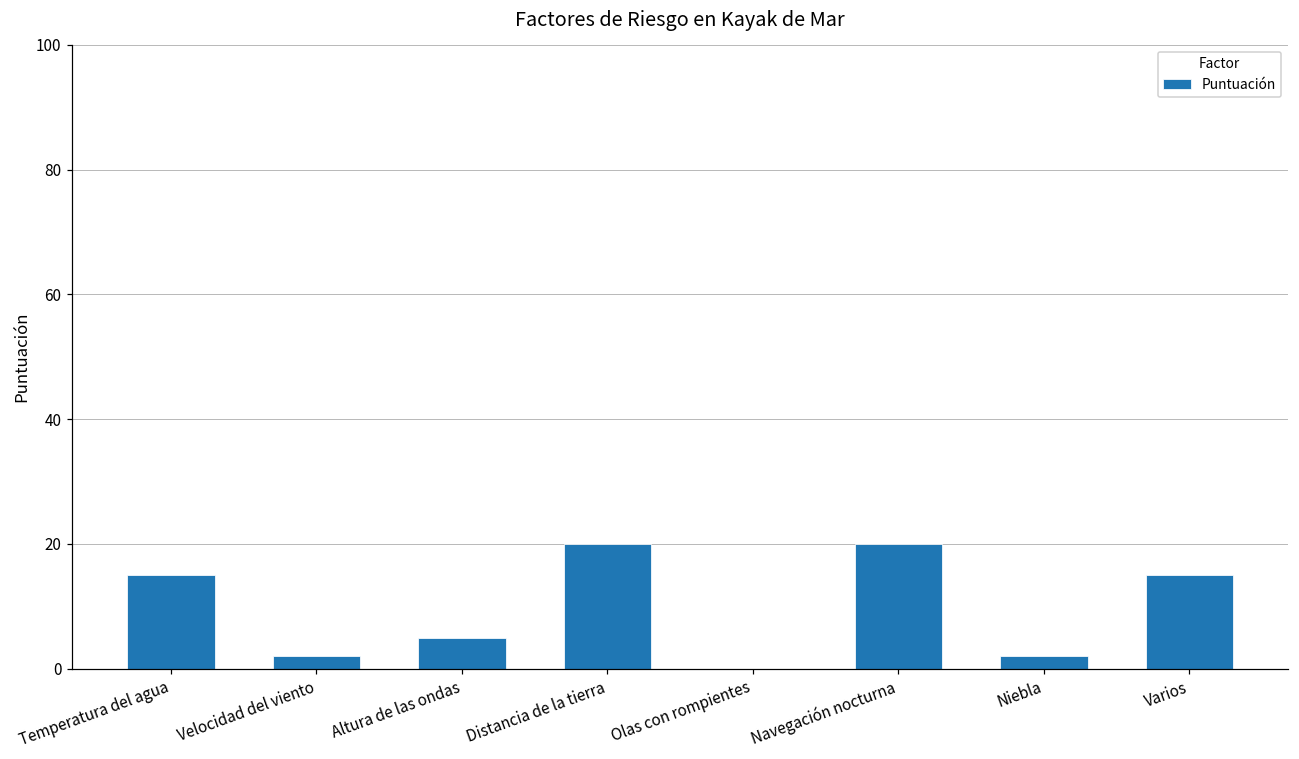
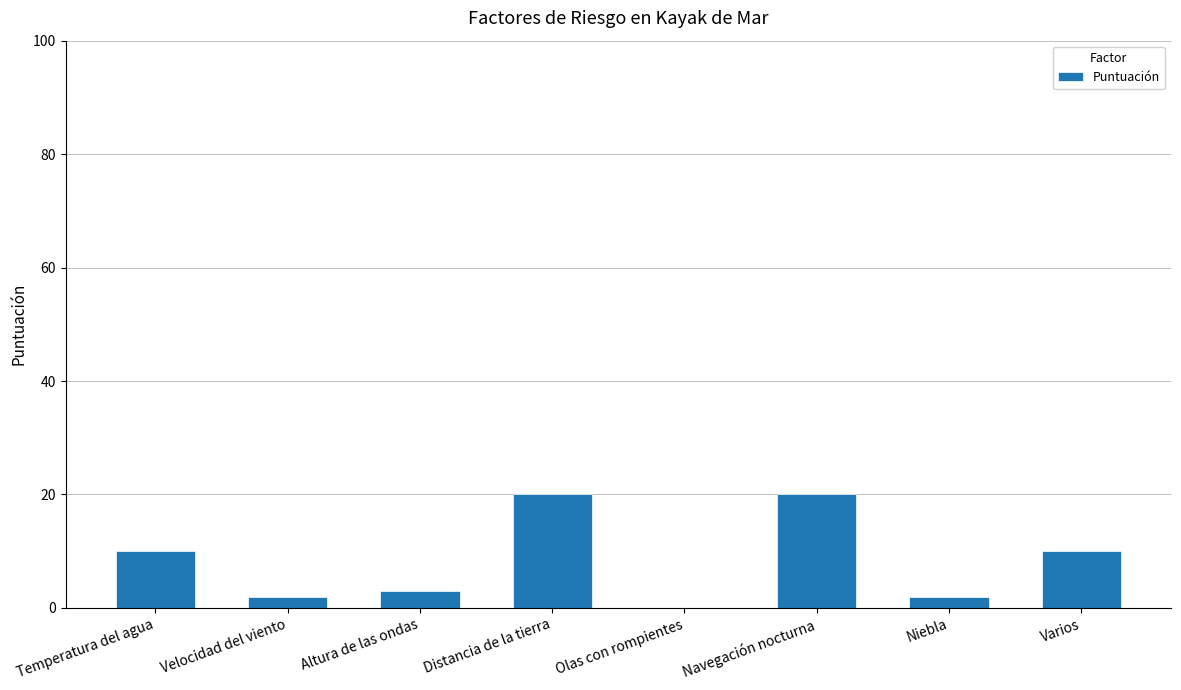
Temperatura del agua: 15 -> 10
Altura de las ondas: 5 -> 3
Varios: 15 -> 10
